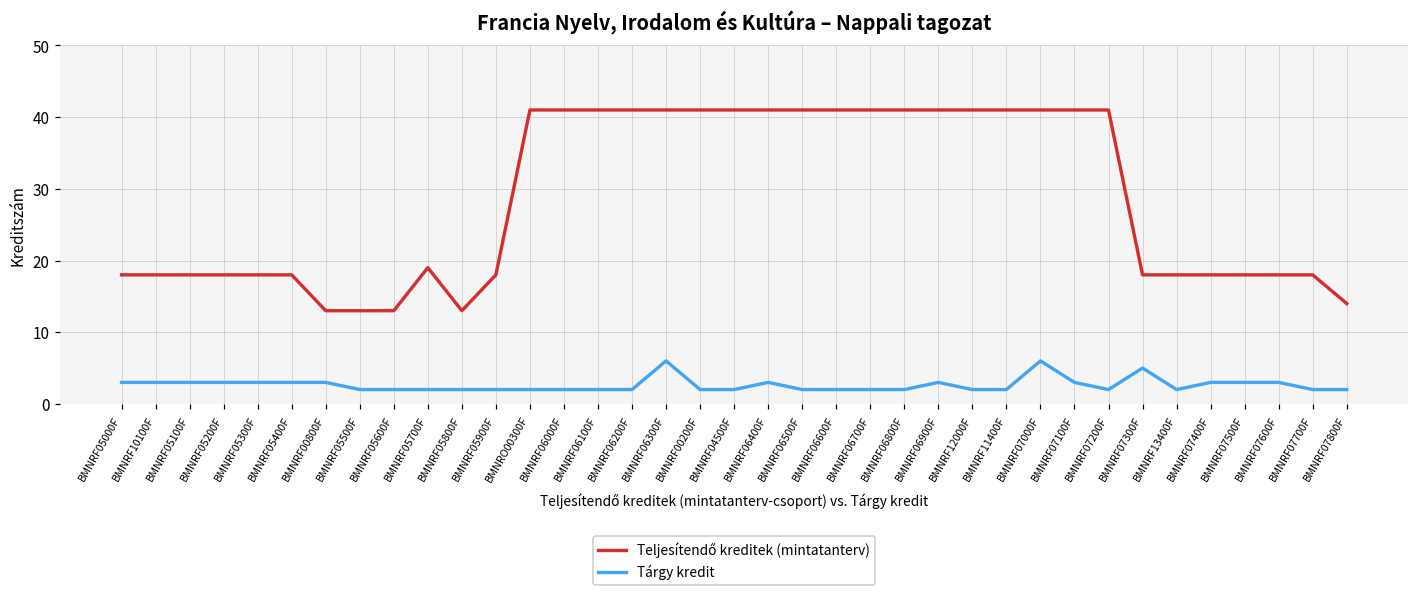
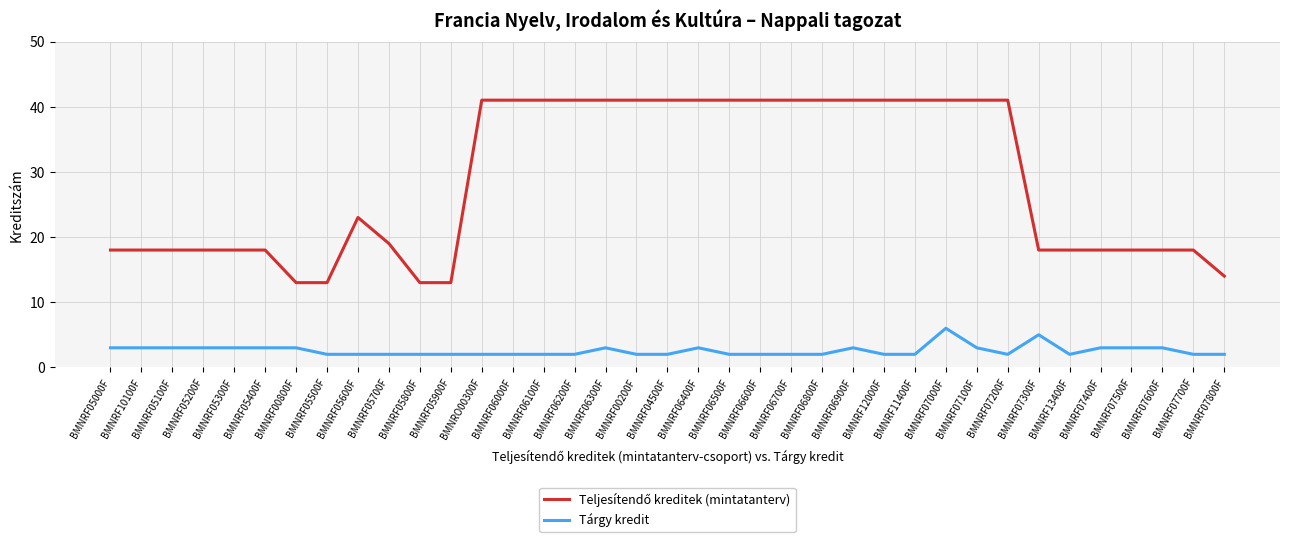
Teljesítendő kreditek (mintatanterv), BMNRF05600F: 13 -> 23
Teljesítendő kreditek (mintatanterv), BMNRF05900F: 18 -> 13
Tárgy kredit, BMNRF06300F: 6 -> 3
